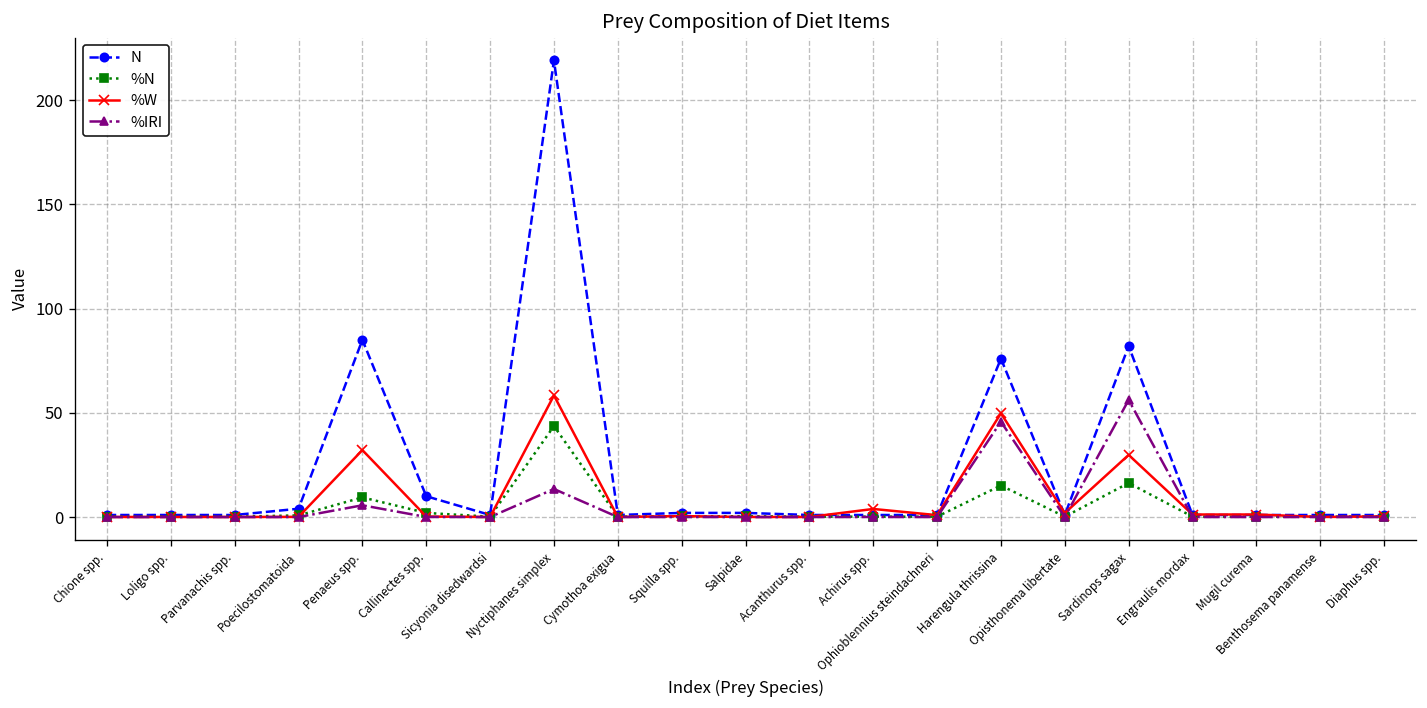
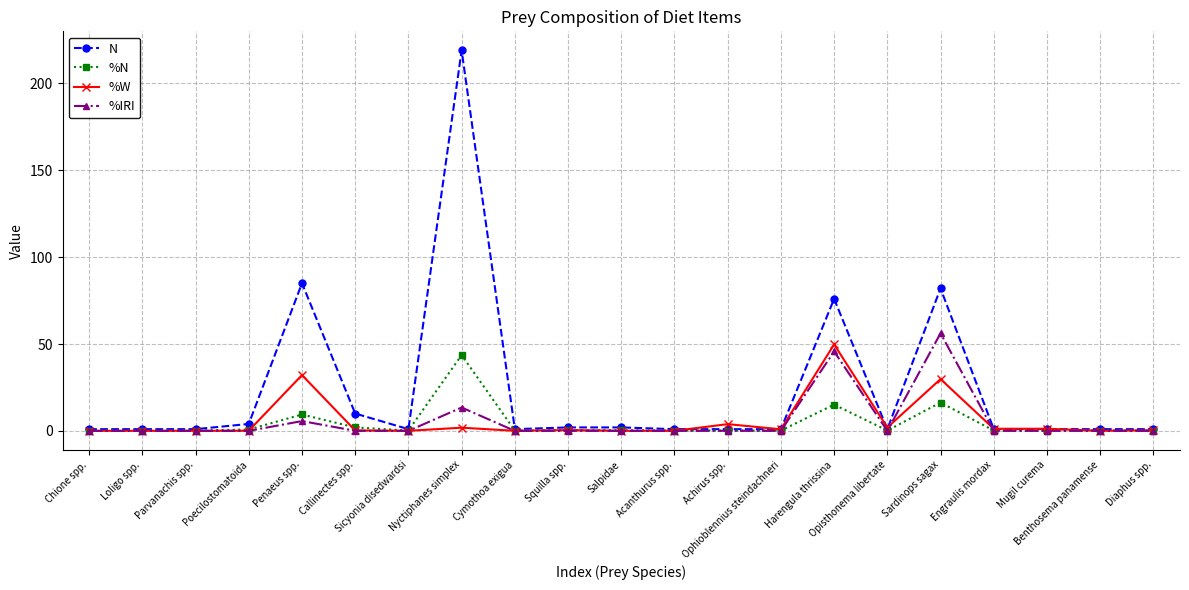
%W, Nyctiphanes simplex: 58 -> 2
